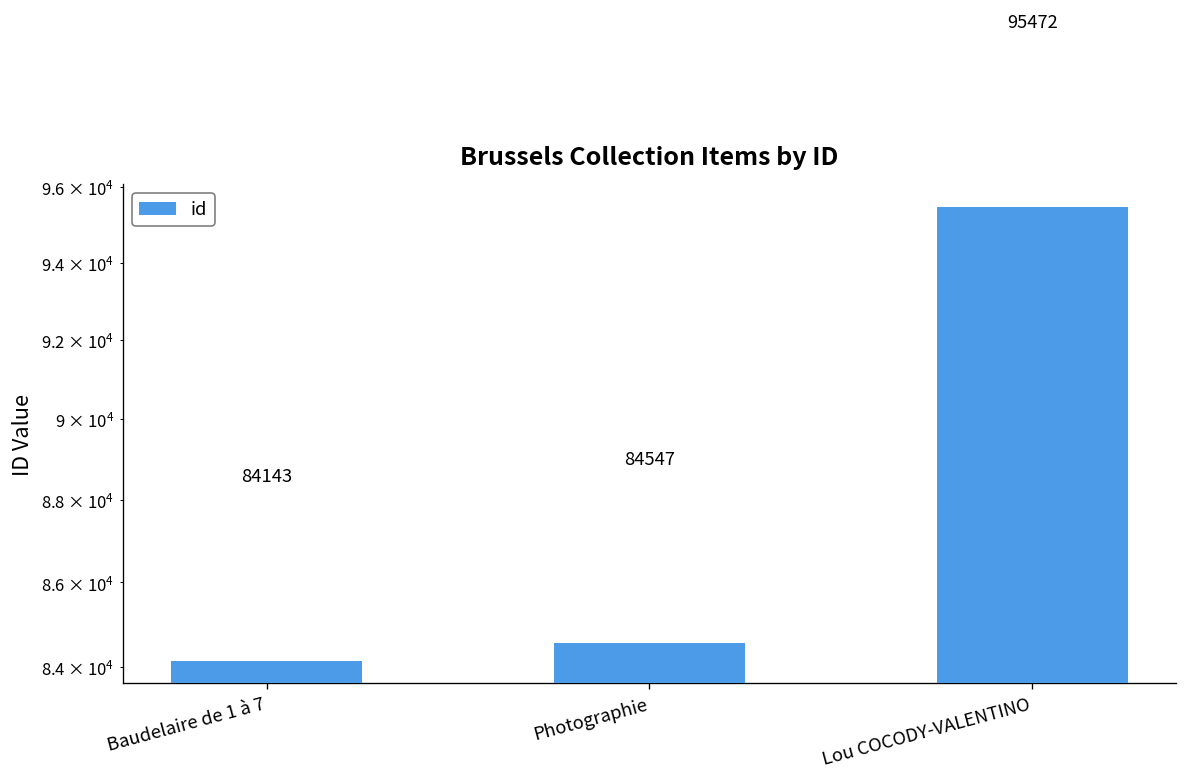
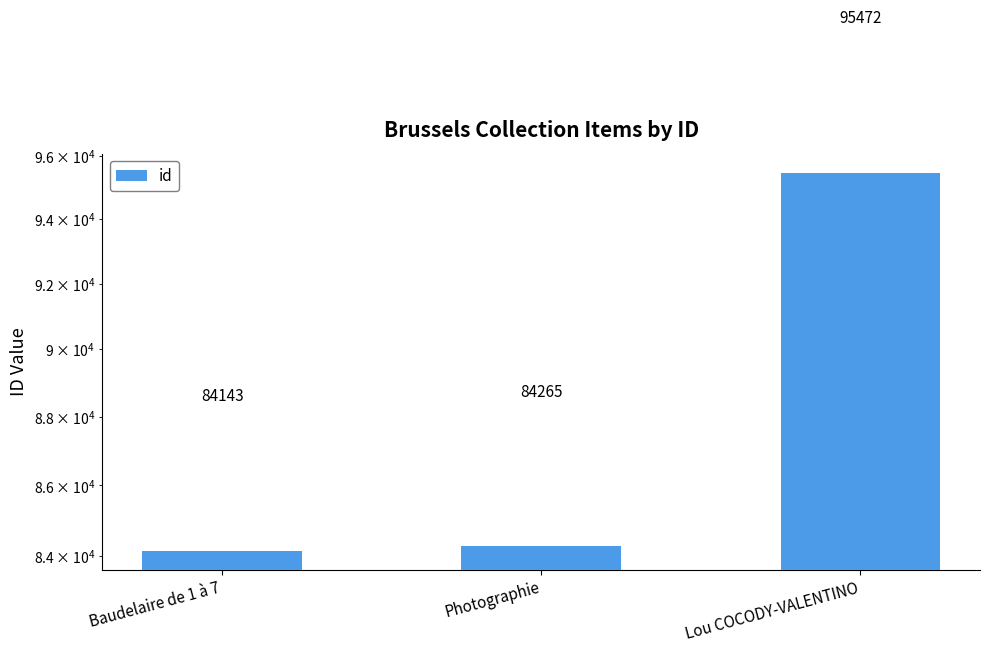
Photographie: 84547 -> 84265
